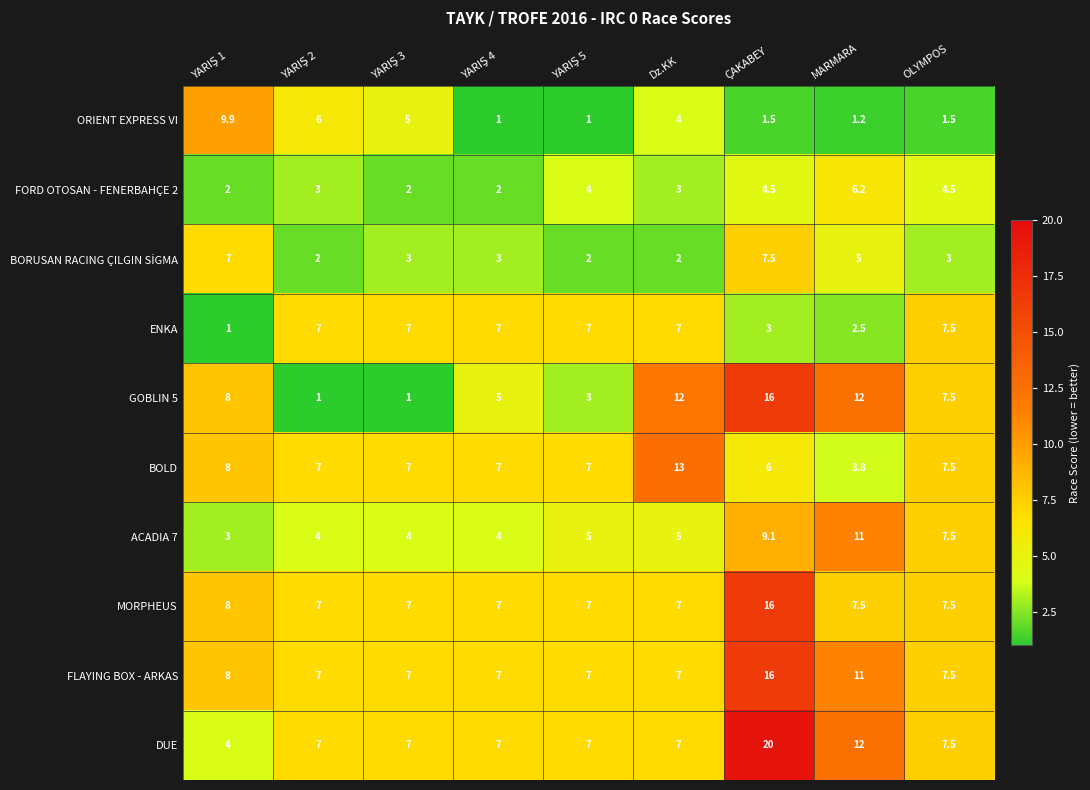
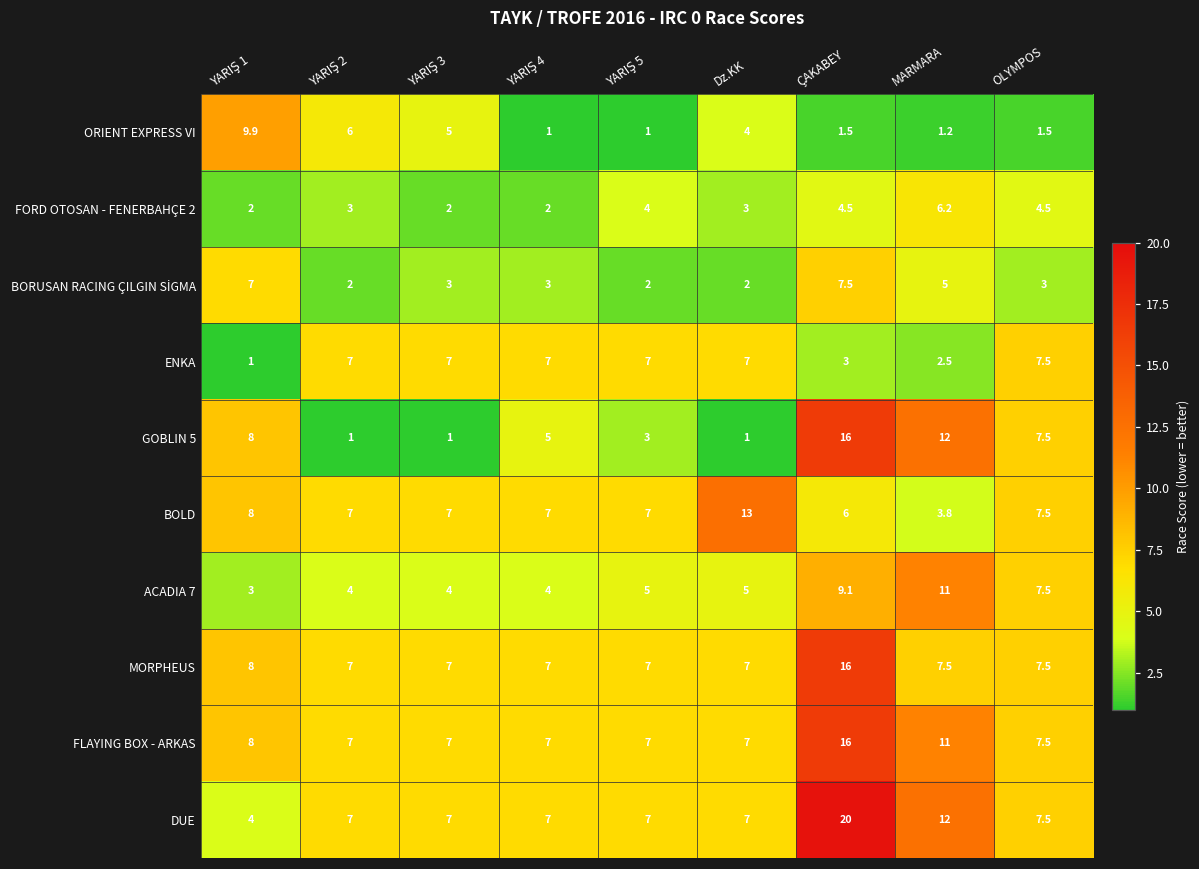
GOBLIN 5, Dz.KK: 12 -> 1
